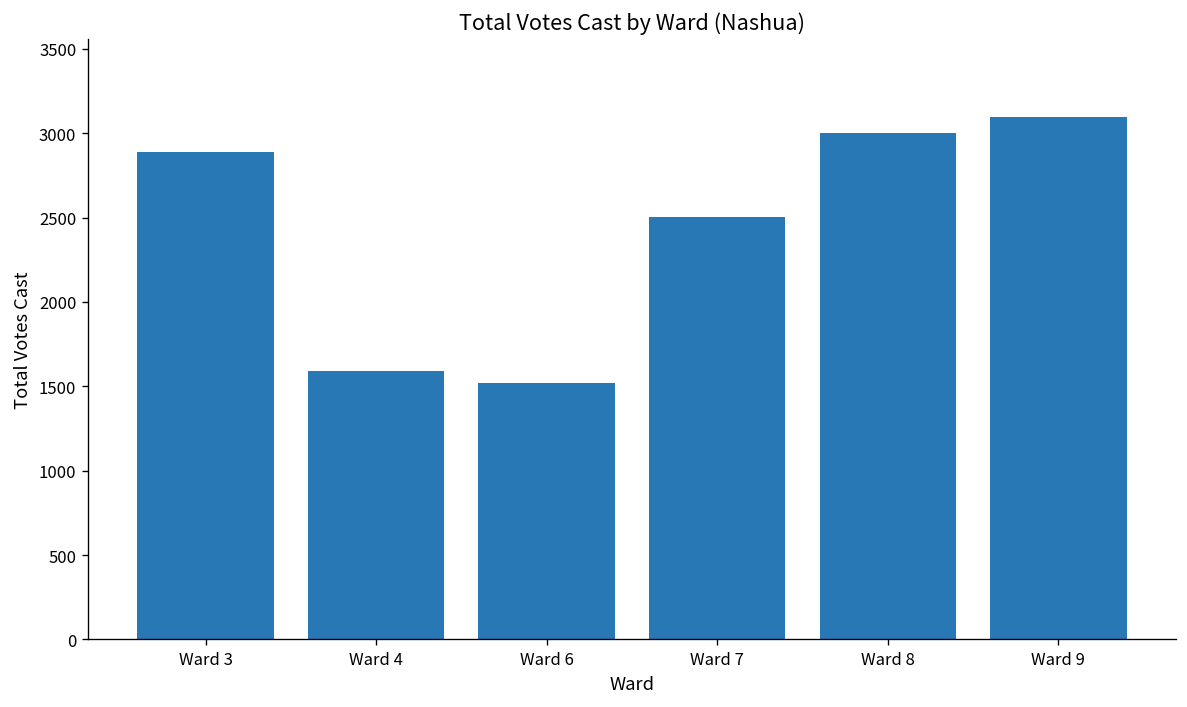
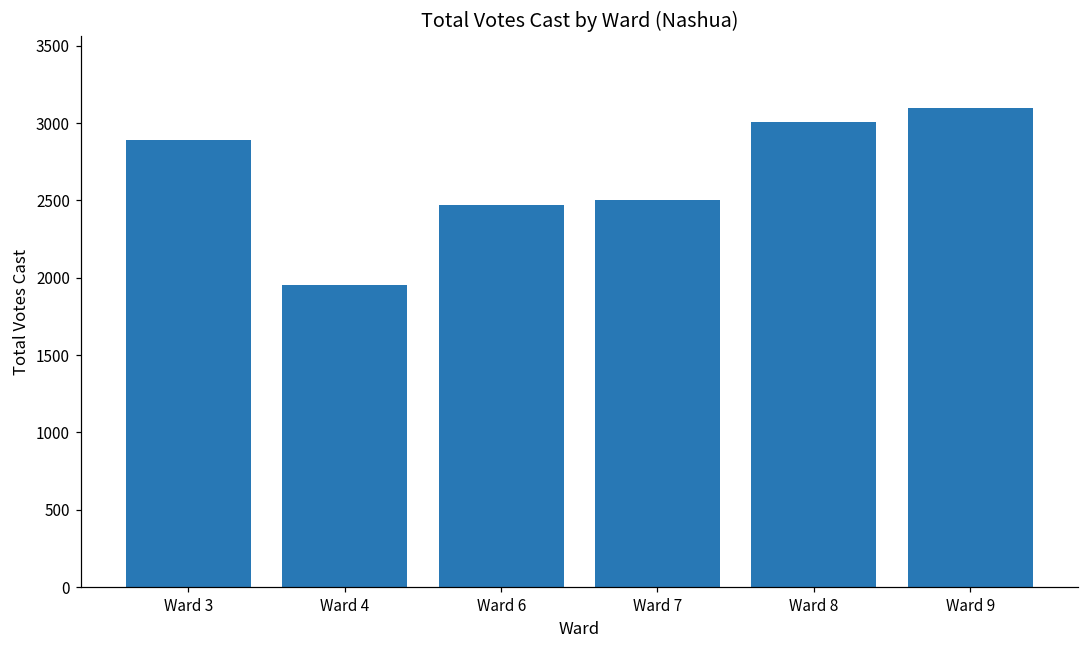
Ward 4: 1590 -> 1960
Ward 6: 1520 -> 2470
